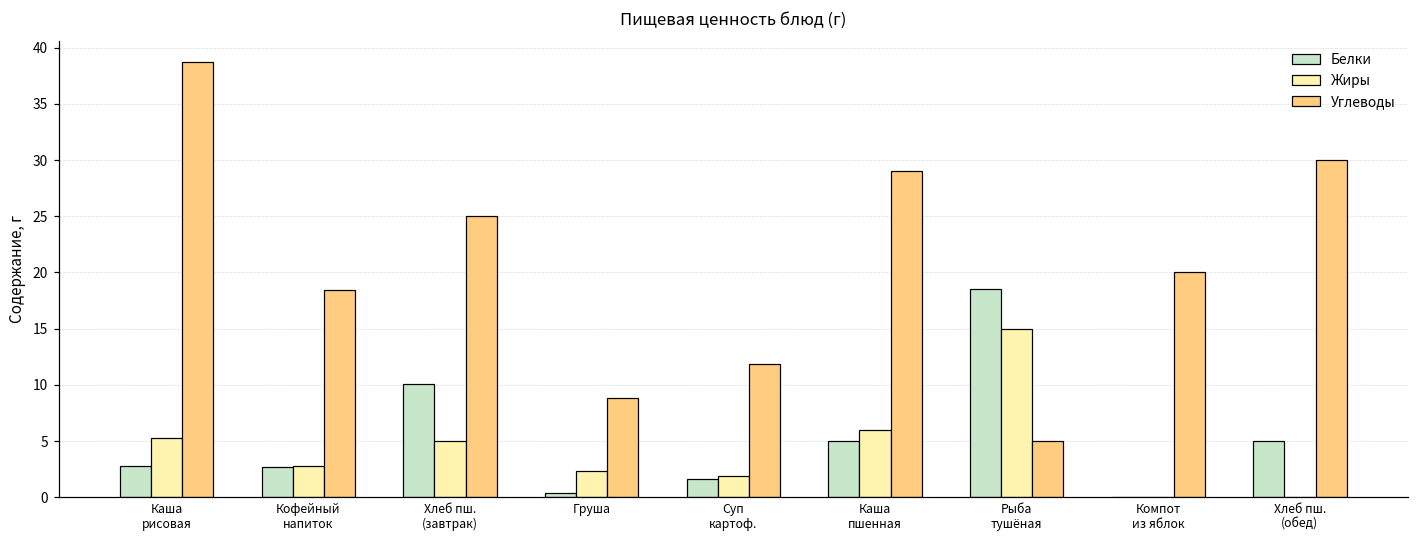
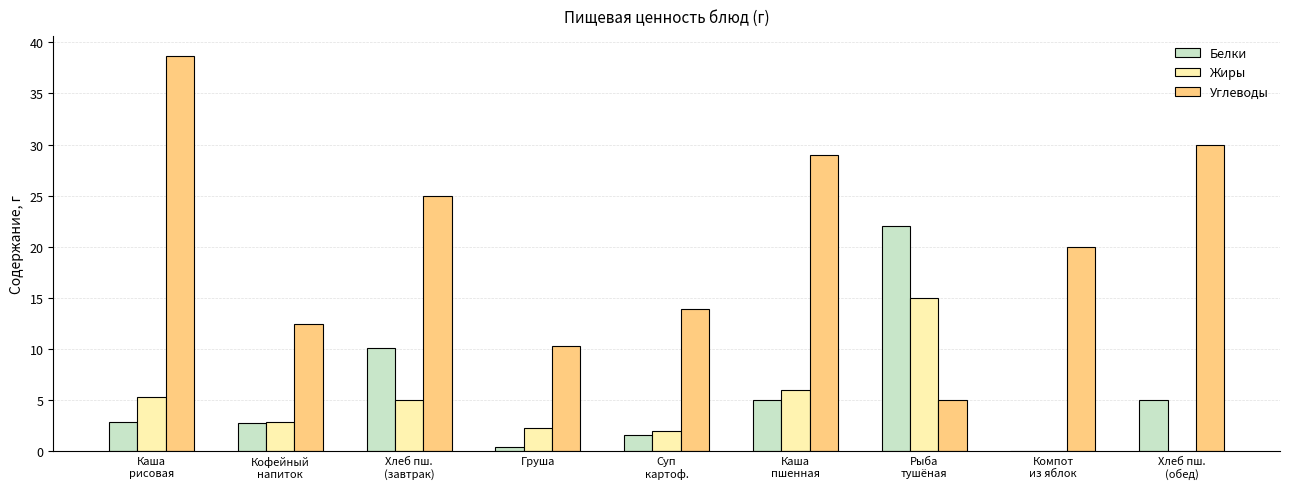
Углеводы, Кофейный напиток: 18.4 -> 12.4
Углеводы, Груша: 8.8 -> 10.3
Углеводы, Суп картоф.: 11.8 -> 13.9
Белки, Рыба тушёная: 18.5 -> 22.0
